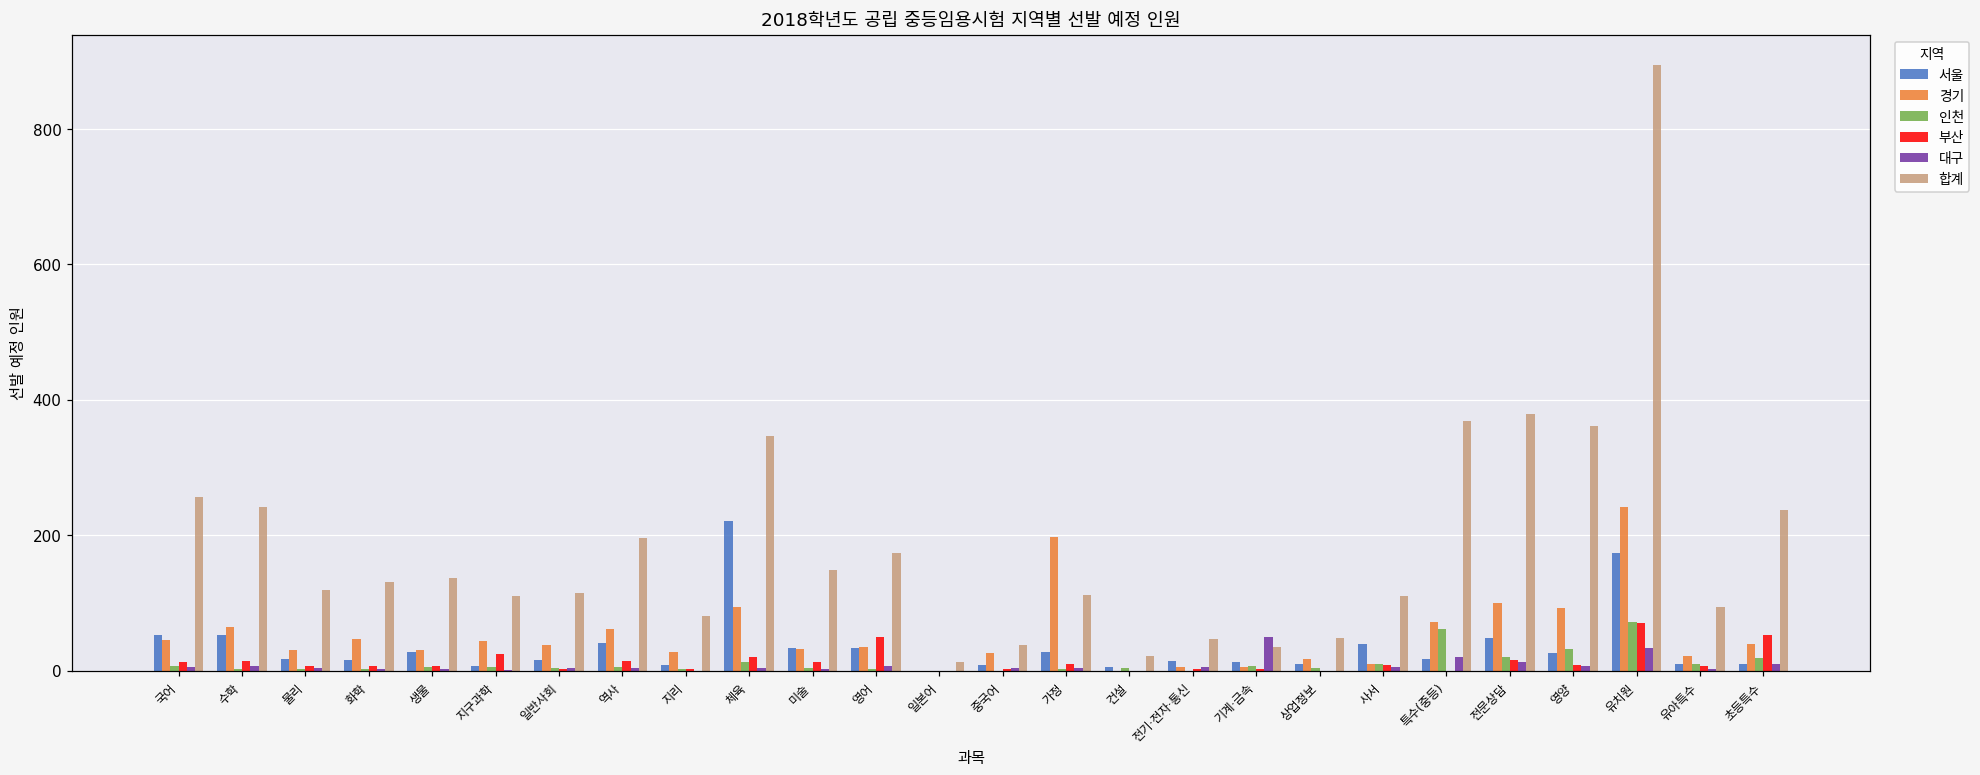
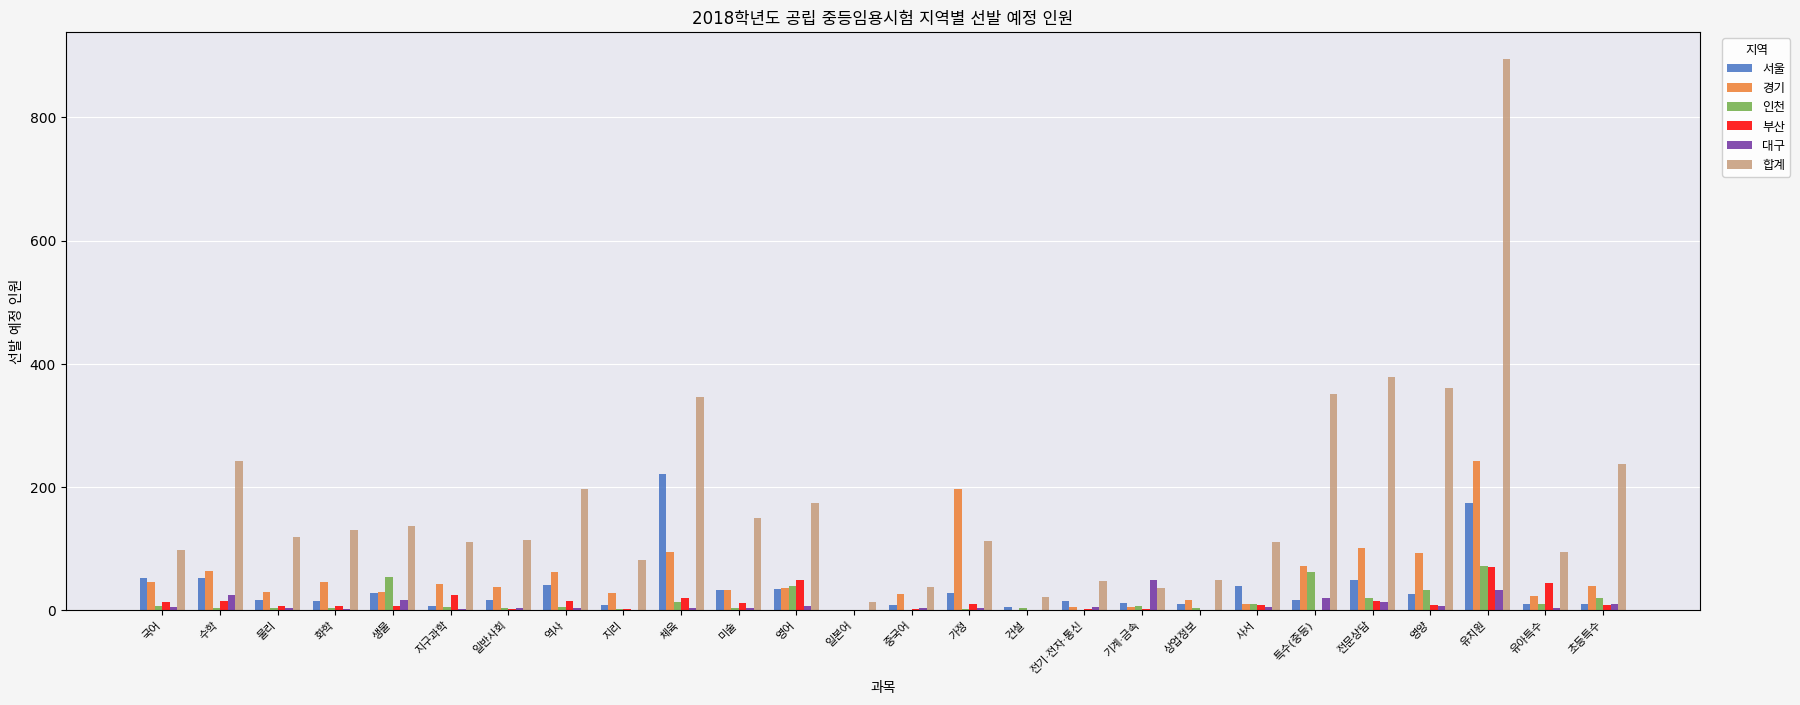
합계, 국어: 260 -> 100
대구, 수학: 10 -> 20
인천, 생물: 10 -> 50
대구, 생물: 0 -> 20
인천, 영어: 0 -> 40
합계, 특수(중등): 370 -> 350
부산, 유아특수: 10 -> 40
부산, 초등특수: 50 -> 10
